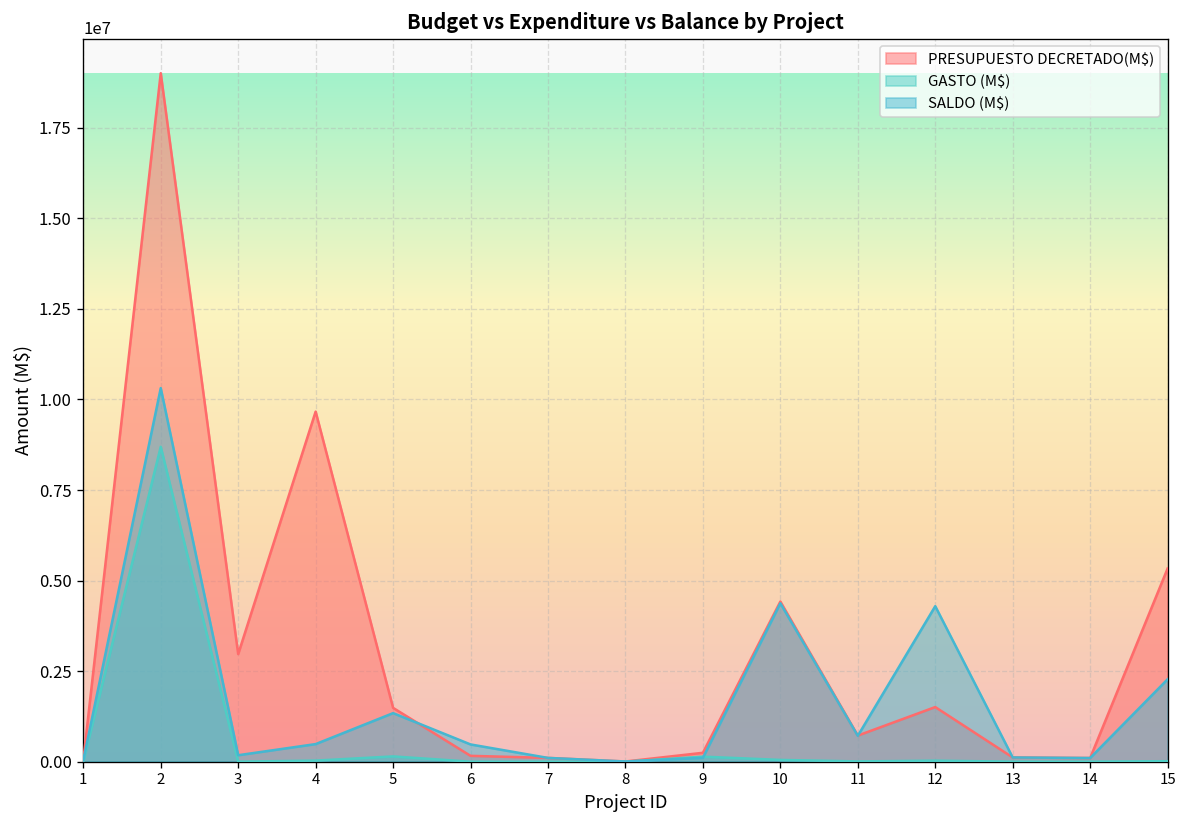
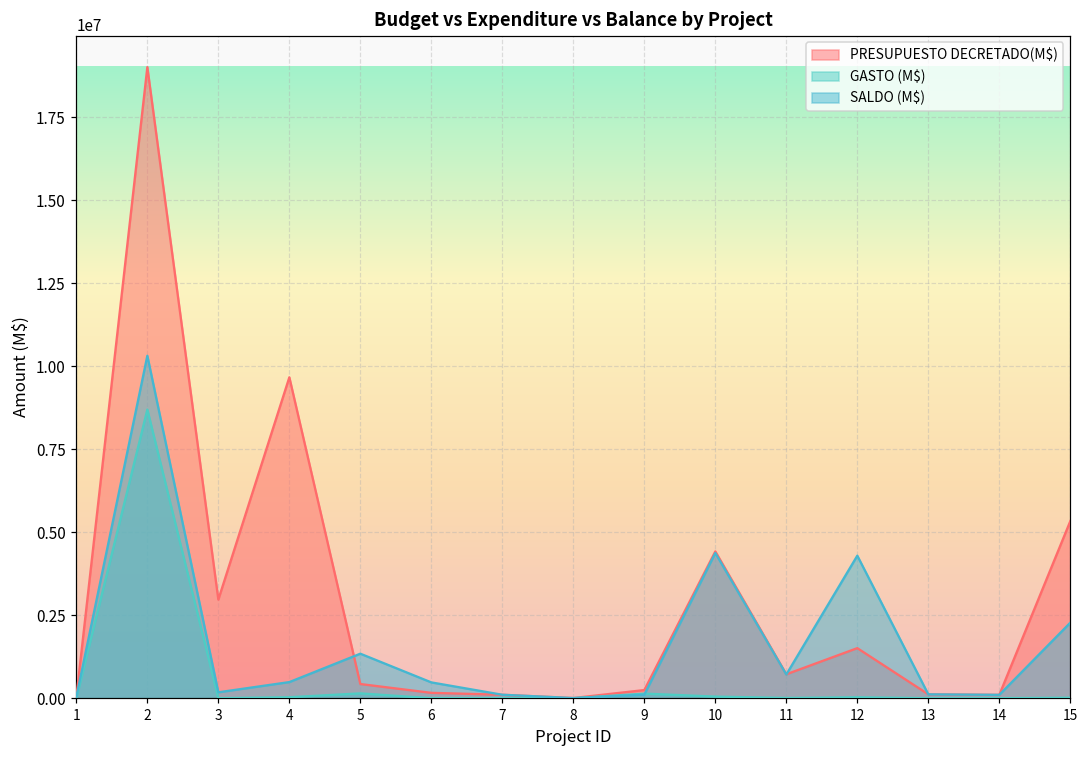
PRESUPUESTO DECRETADO(M$), 5: 1500000 -> 400000
